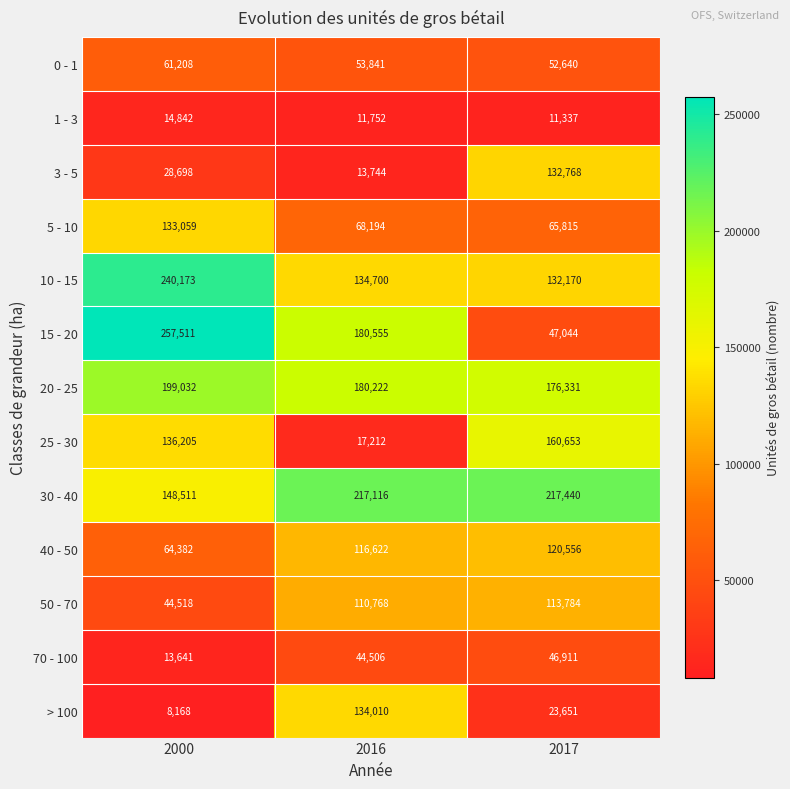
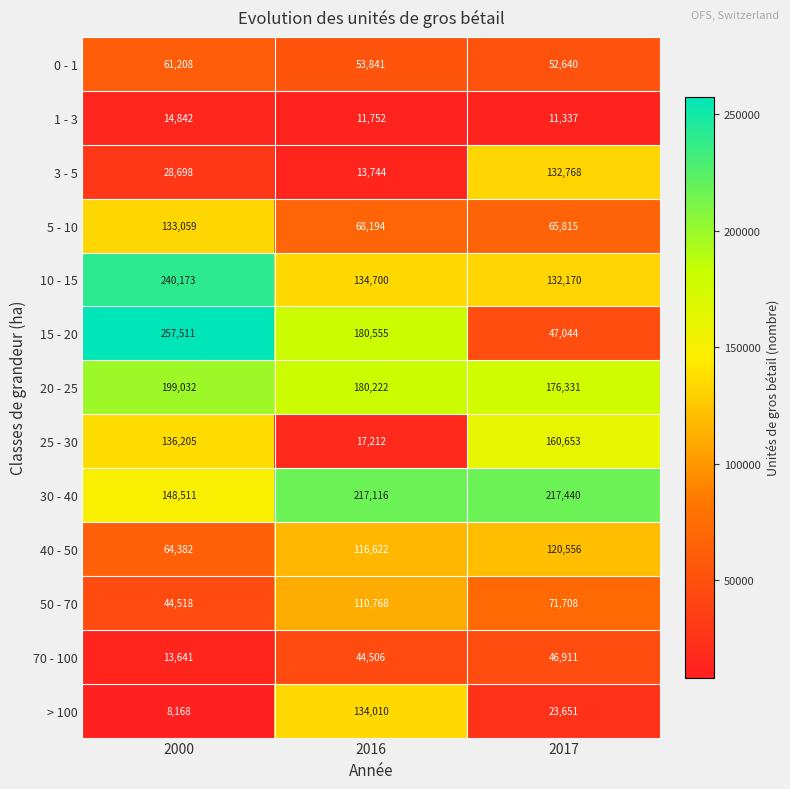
50 - 70, 2017: 113,784 -> 71,708
